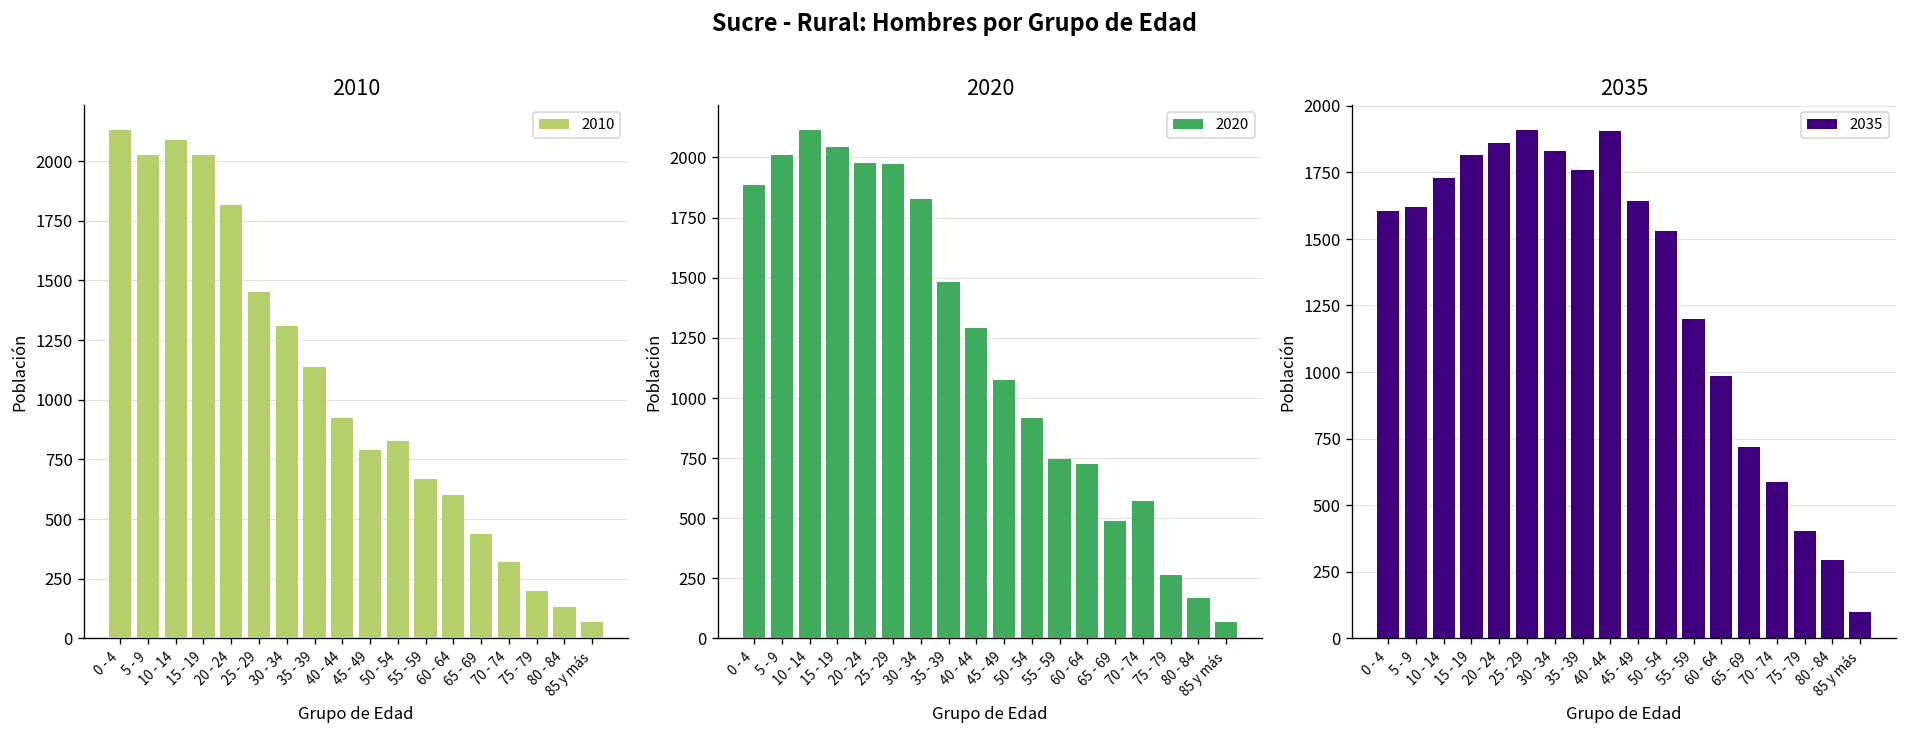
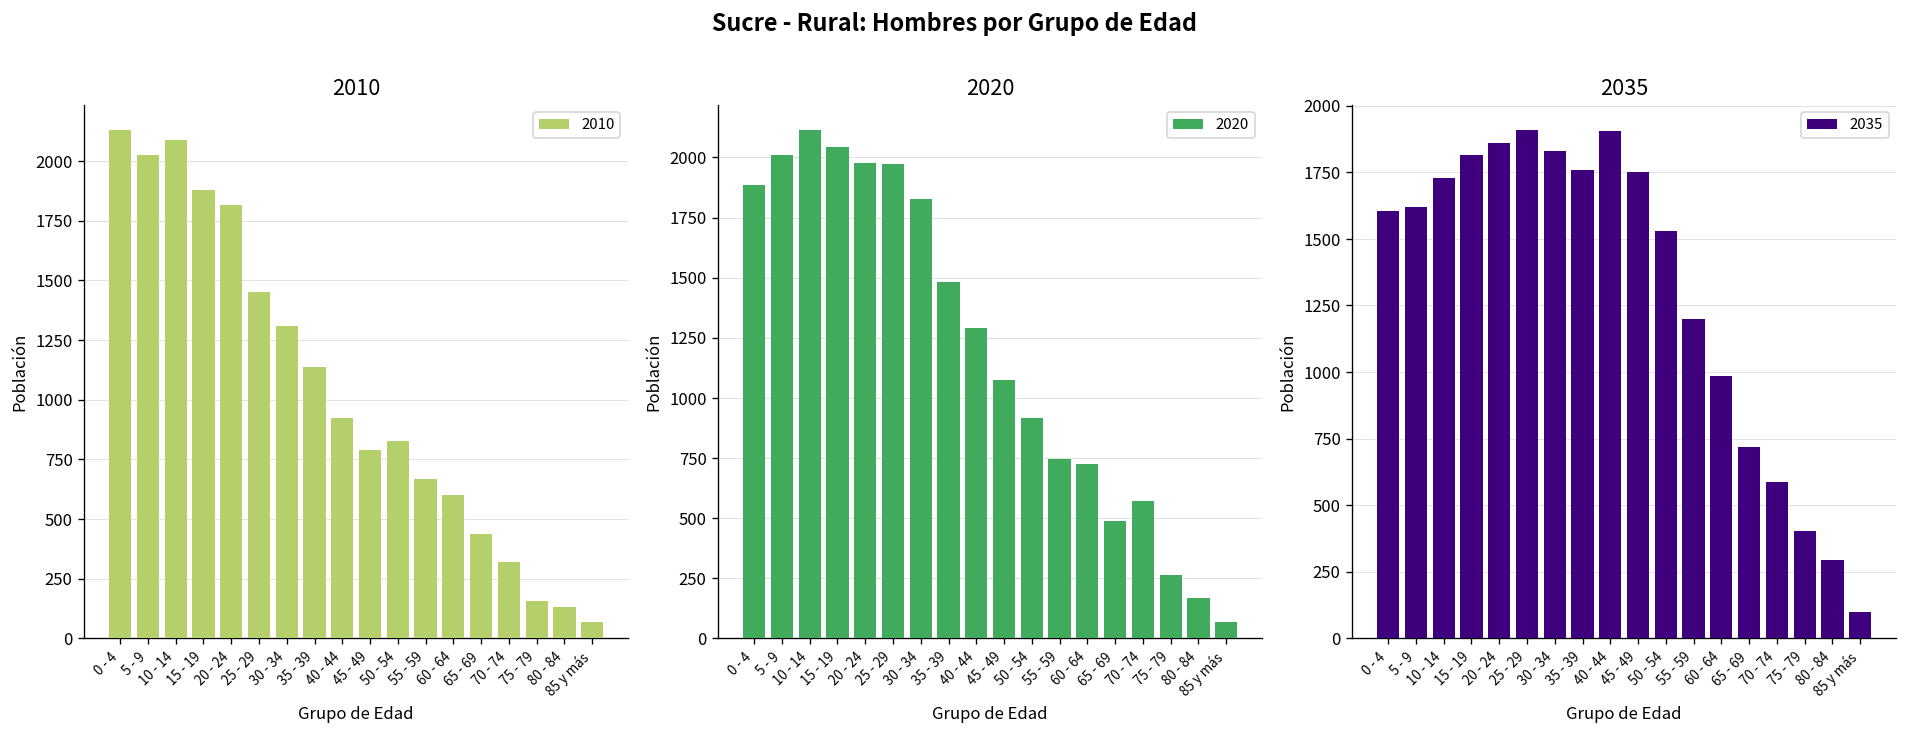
2010, 15 - 19: 2030 -> 1880
2010, 75 - 79: 200 -> 160
2035, 45 - 49: 1640 -> 1750
